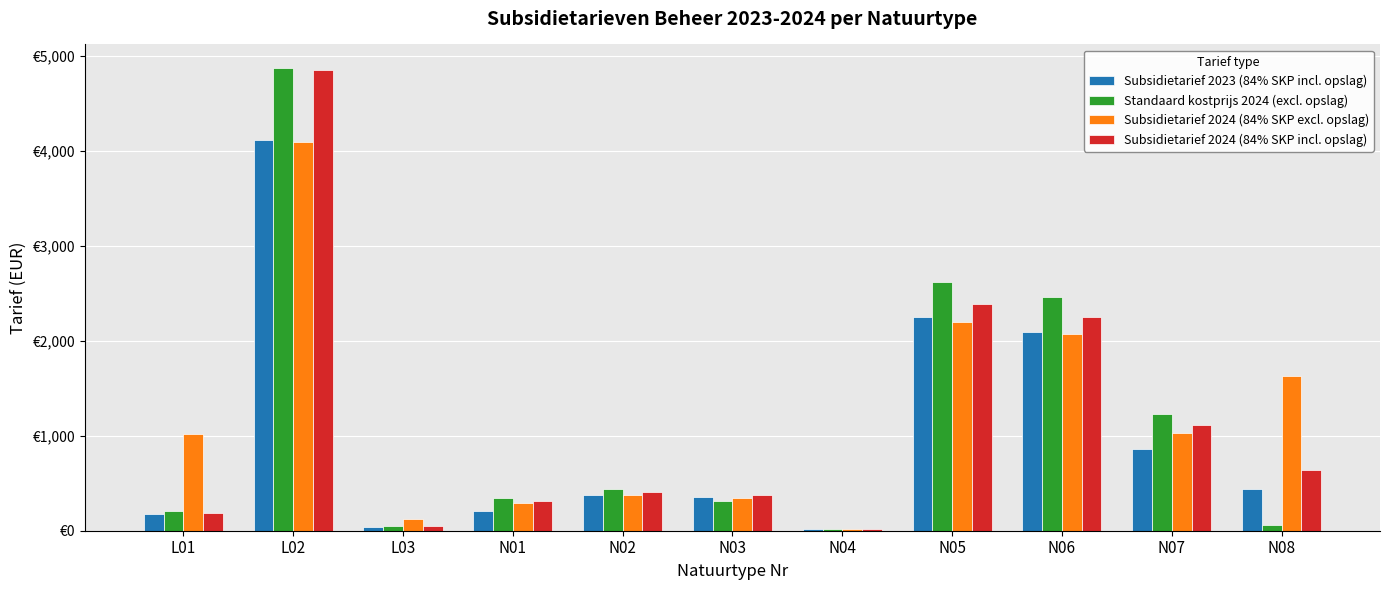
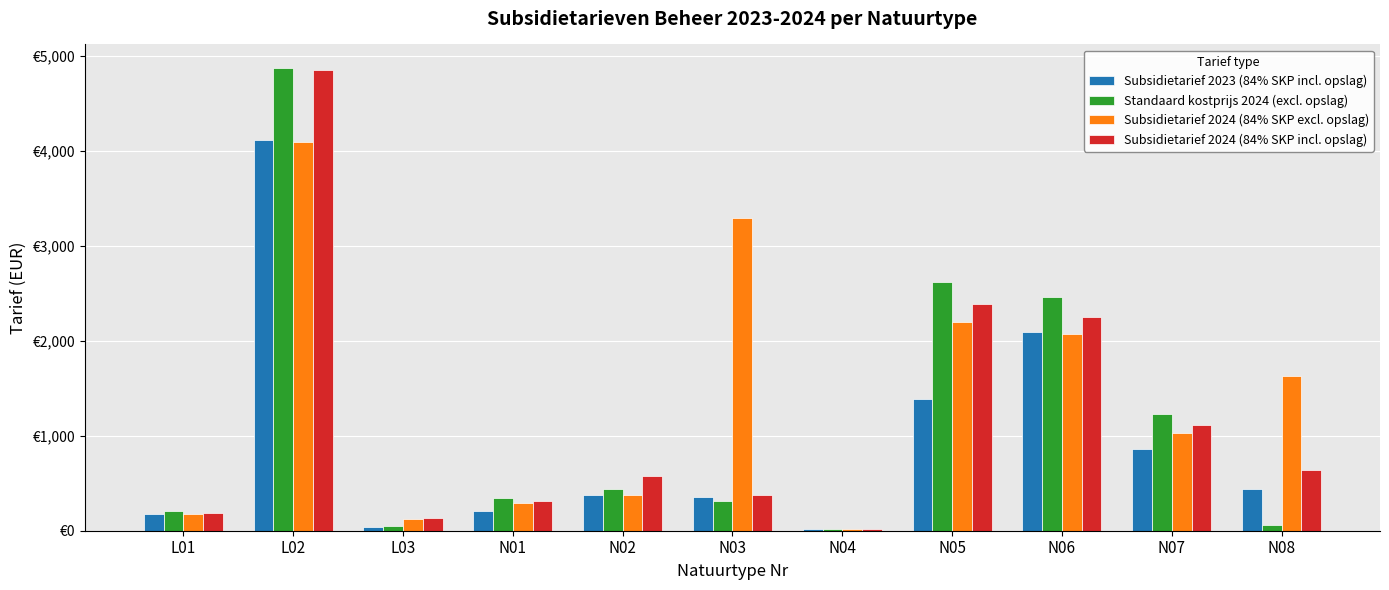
Subsidietarief 2024 (84% SKP excl. opslag), L01: €1,000 -> €200
Subsidietarief 2024 (84% SKP incl. opslag), L03: €0 -> €100
Subsidietarief 2024 (84% SKP incl. opslag), N02: €400 -> €600
Subsidietarief 2024 (84% SKP excl. opslag), N03: €300 -> €3,300
Subsidietarief 2023 (84% SKP incl. opslag), N05: €2,200 -> €1,400
